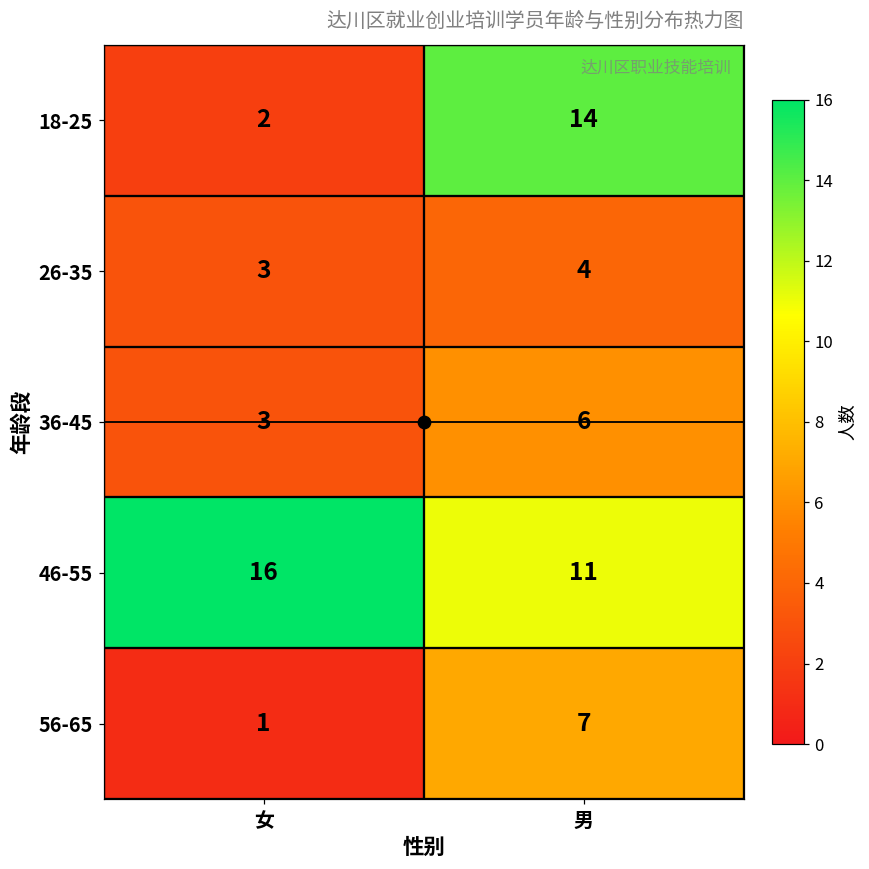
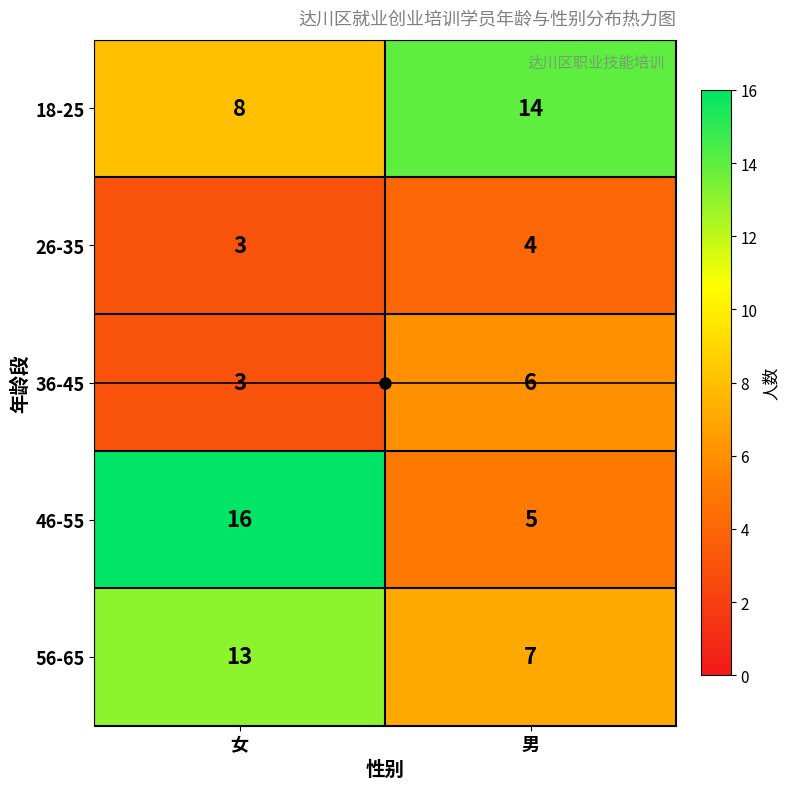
18-25, 女: 2 -> 8
46-55, 男: 11 -> 5
56-65, 女: 1 -> 13
